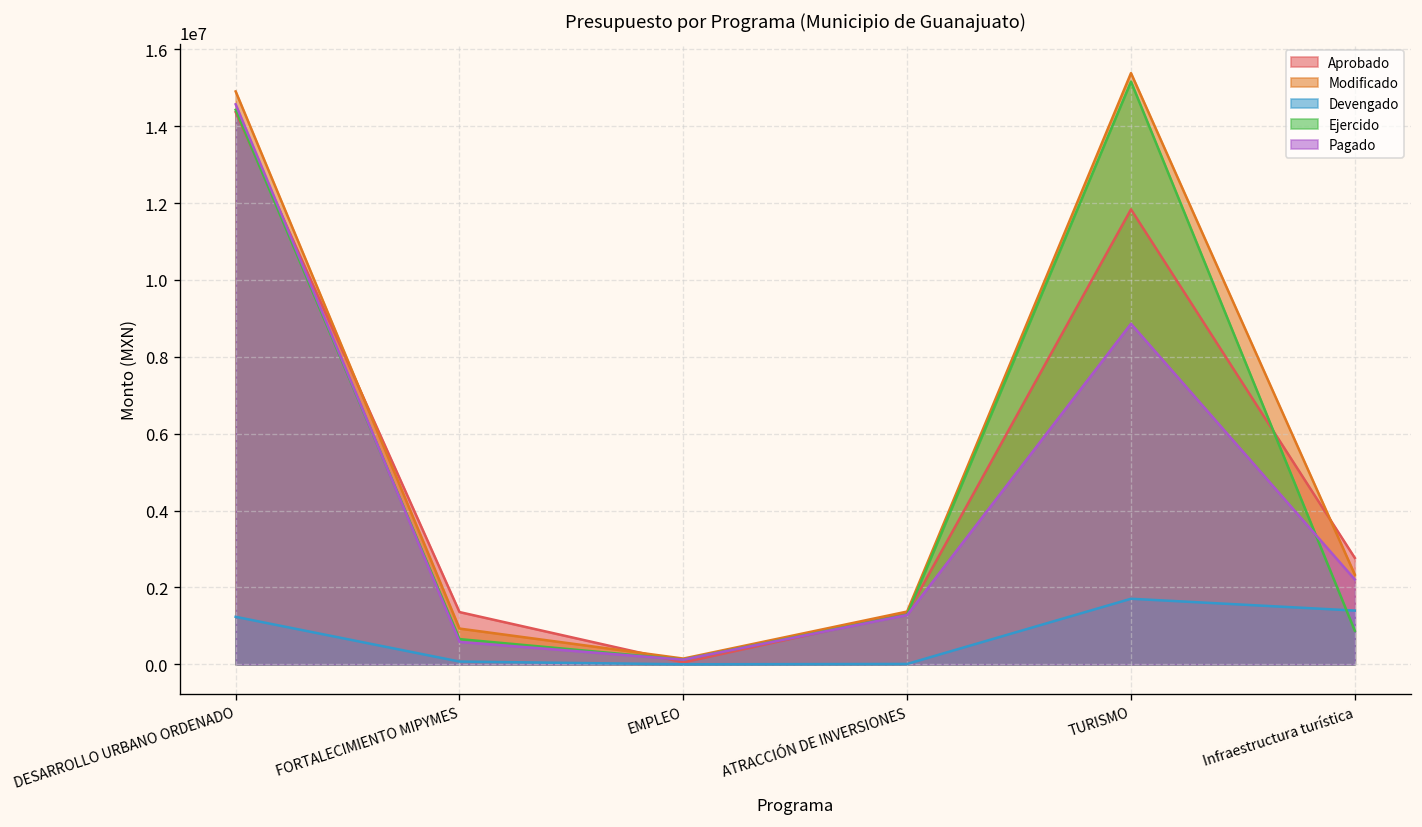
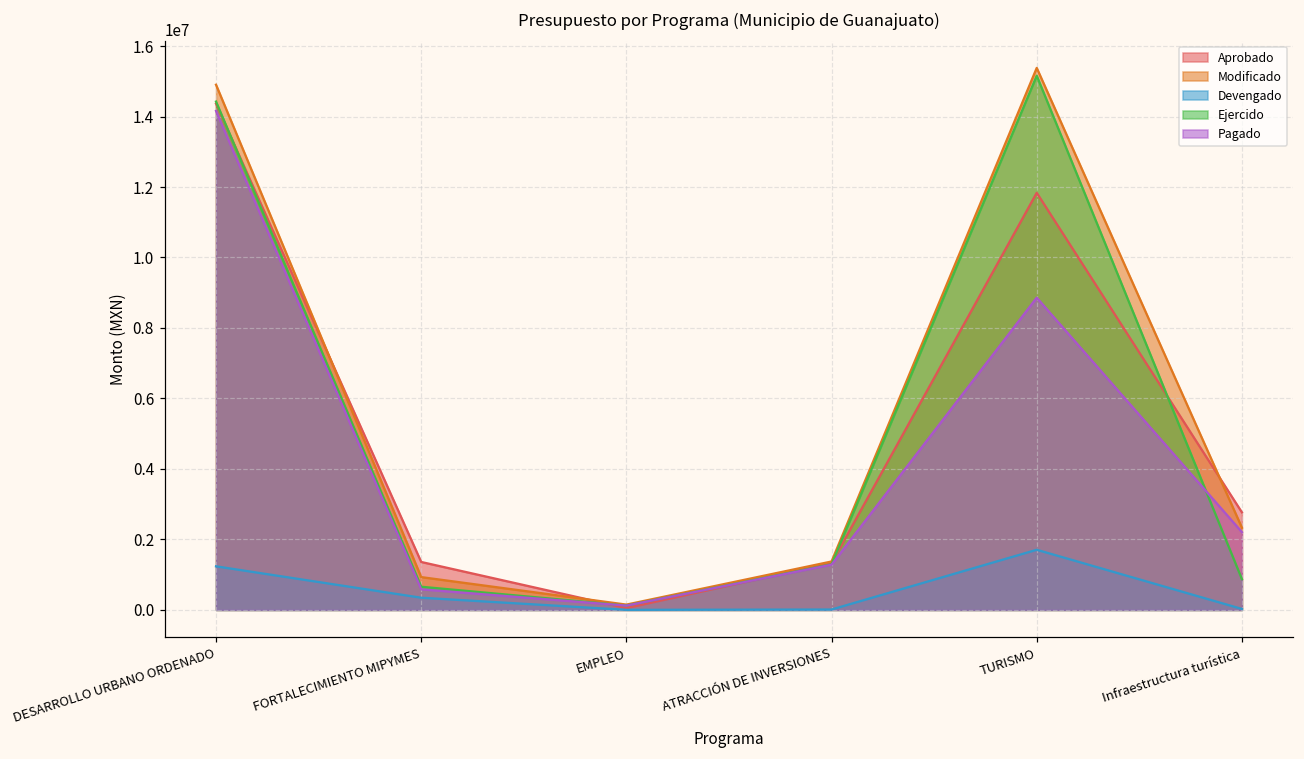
Pagado, DESARROLLO URBANO ORDENADO: 14600000 -> 14200000
Devengado, FORTALECIMIENTO MIPYMES: 100000 -> 300000
Devengado, Infraestructura turística: 1400000 -> 0
